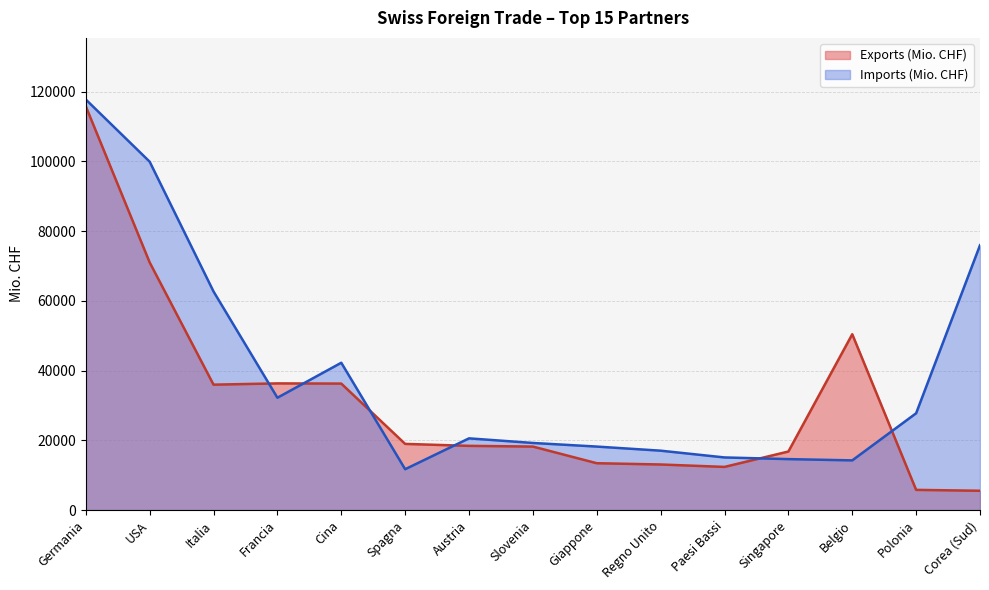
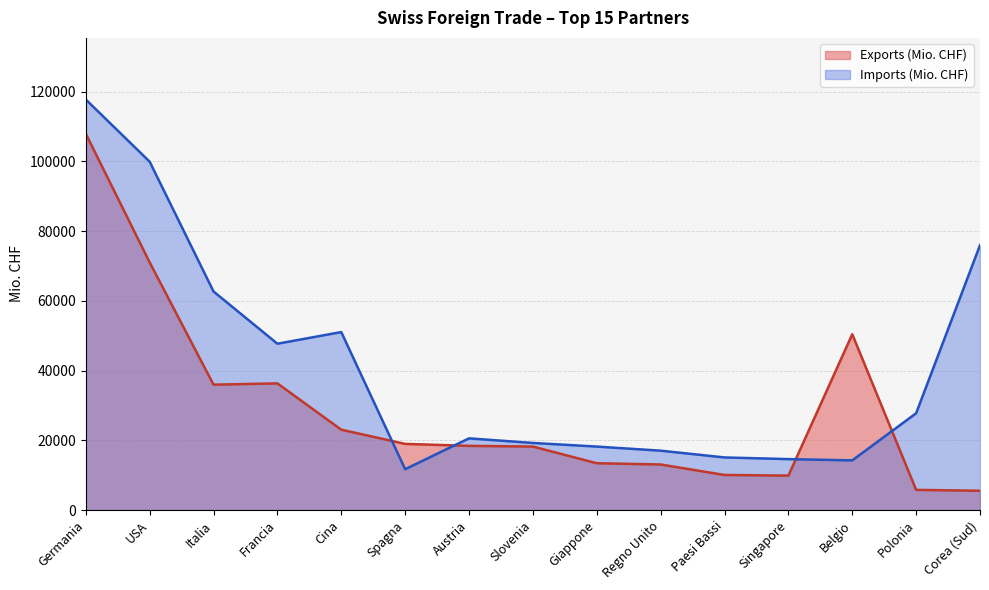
Exports (Mio. CHF), Germania: 116000 -> 108000
Imports (Mio. CHF), Francia: 32000 -> 48000
Exports (Mio. CHF), Cina: 36000 -> 23000
Imports (Mio. CHF), Cina: 42000 -> 51000
Exports (Mio. CHF), Paesi Bassi: 12000 -> 10000
Exports (Mio. CHF), Singapore: 17000 -> 10000
